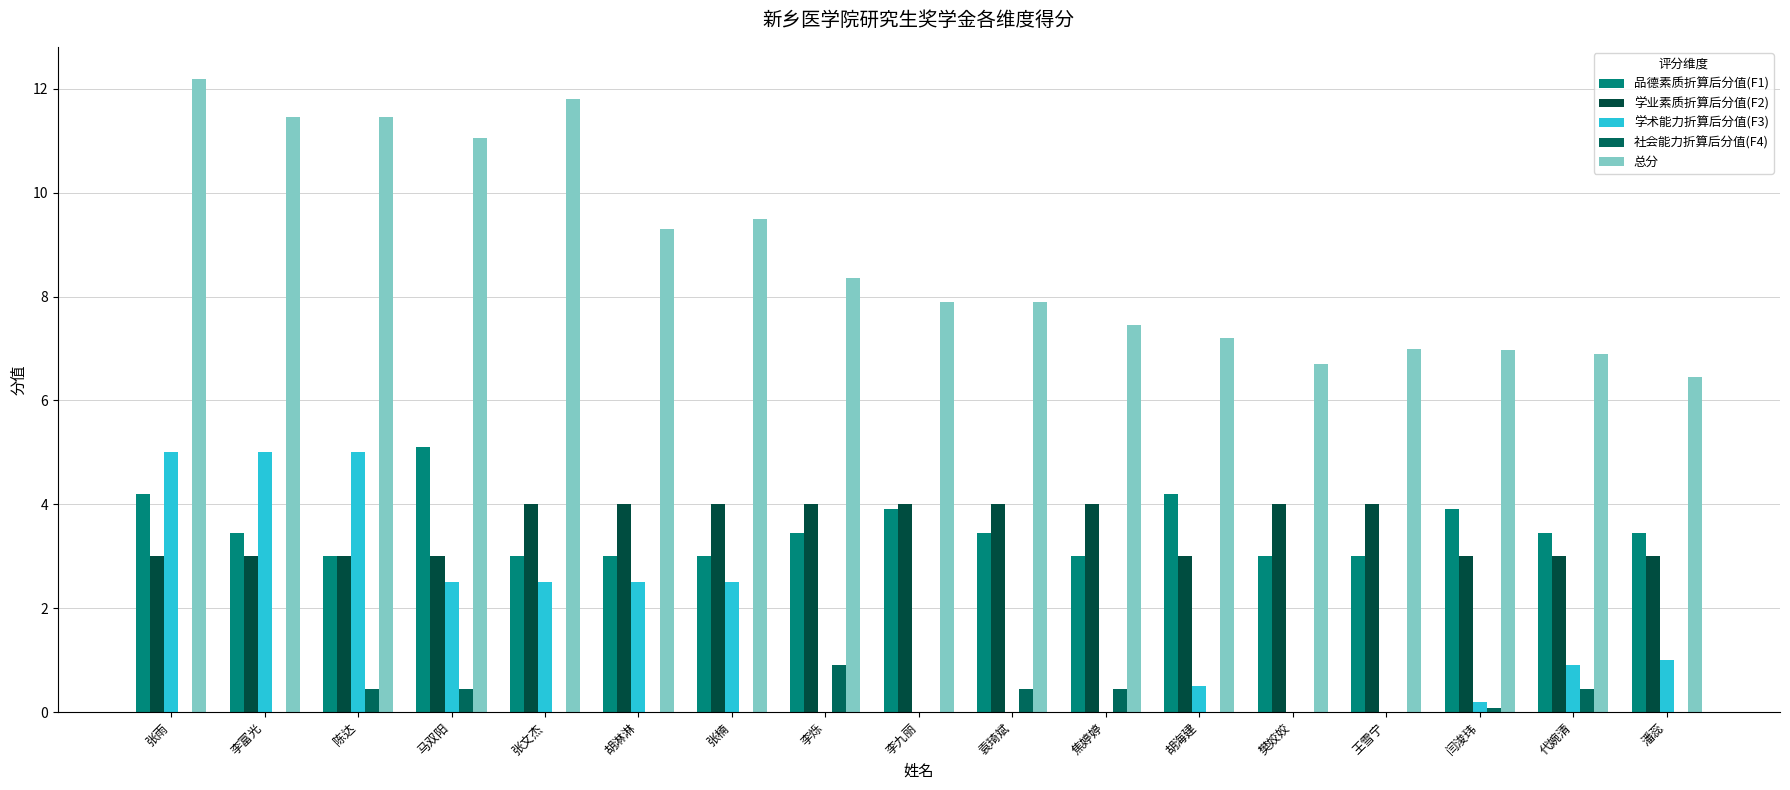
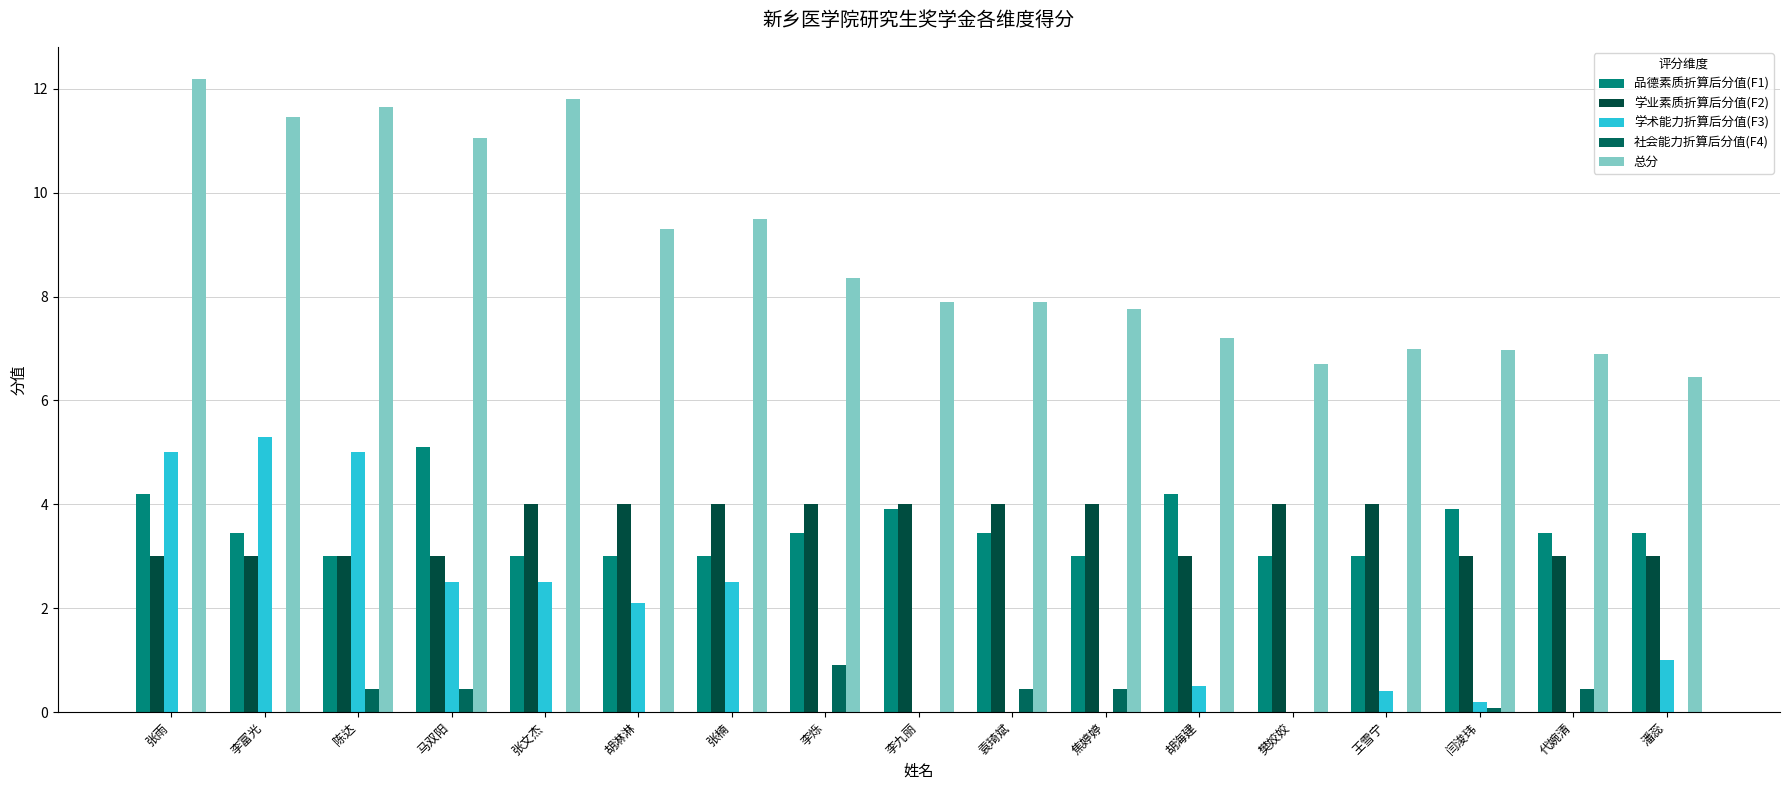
学术能力折算后分值(F3), 李富光: 5.0 -> 5.3
总分, 陈达: 11.5 -> 11.7
学术能力折算后分值(F3), 胡淋淋: 2.5 -> 2.1
总分, 焦婷婷: 7.5 -> 7.8
学术能力折算后分值(F3), 王雪宁: 0.0 -> 0.4
学术能力折算后分值(F3), 代婉清: 0.9 -> 0.0
